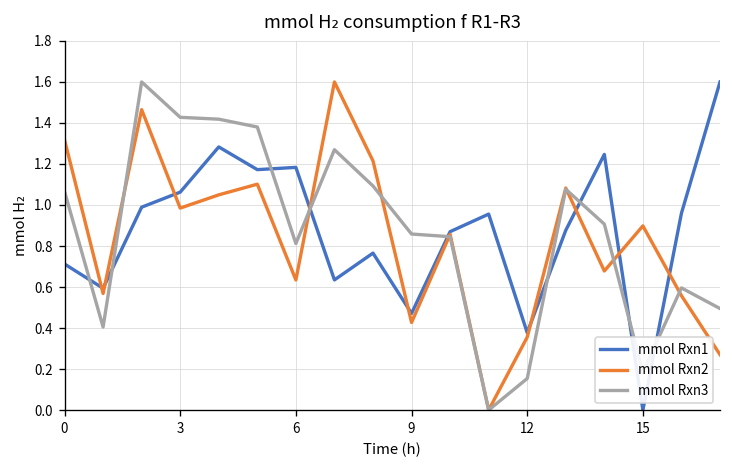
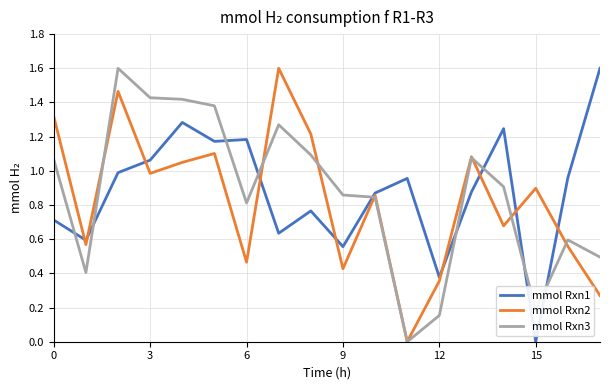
mmol Rxn2, 6: 0.63 -> 0.47
mmol Rxn1, 9: 0.47 -> 0.56
